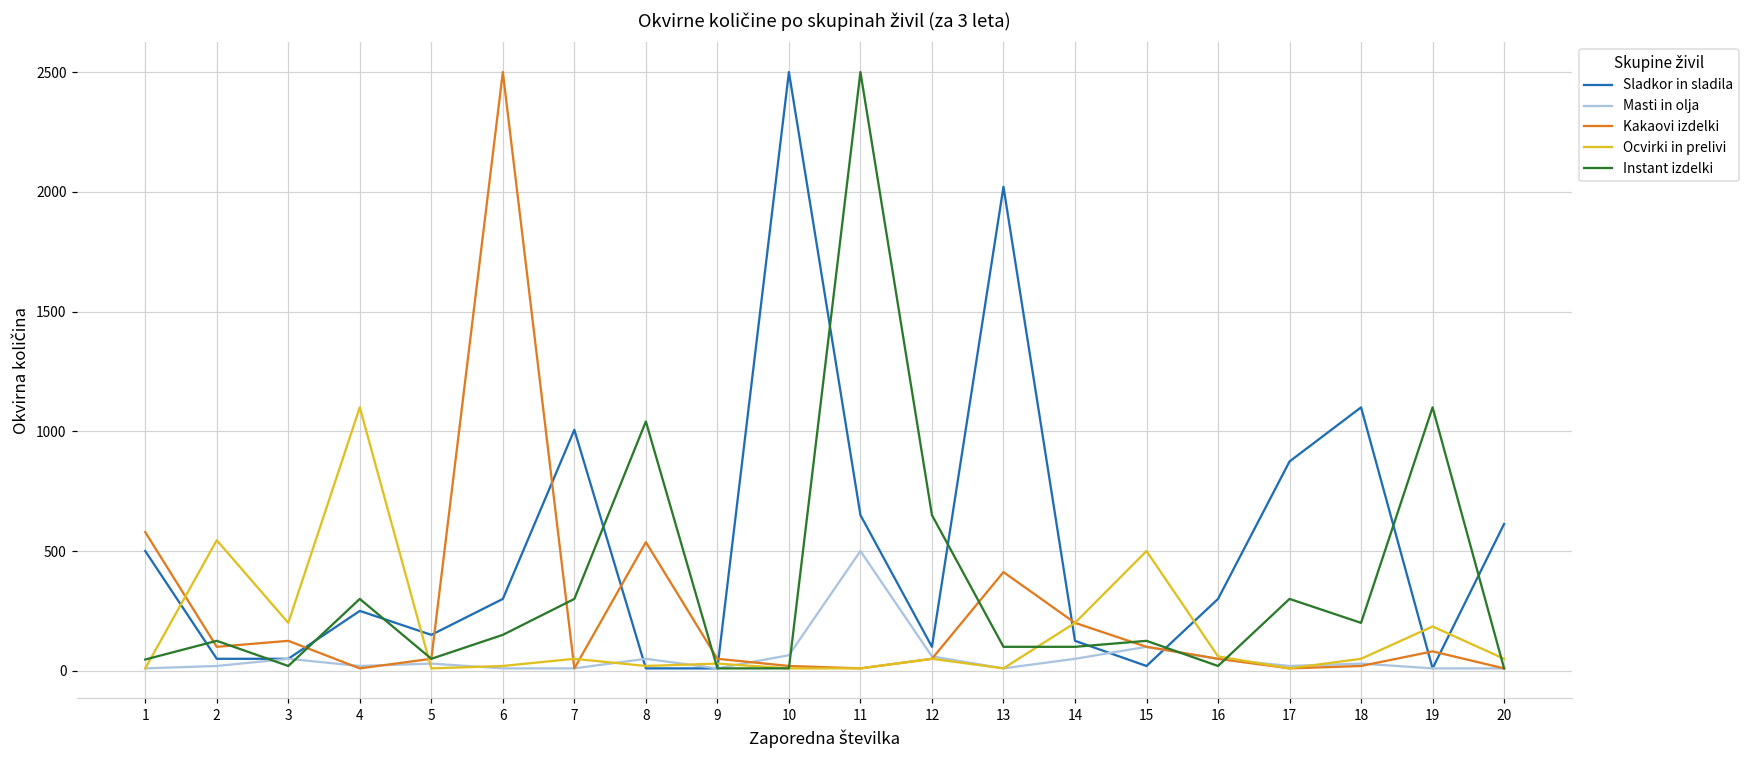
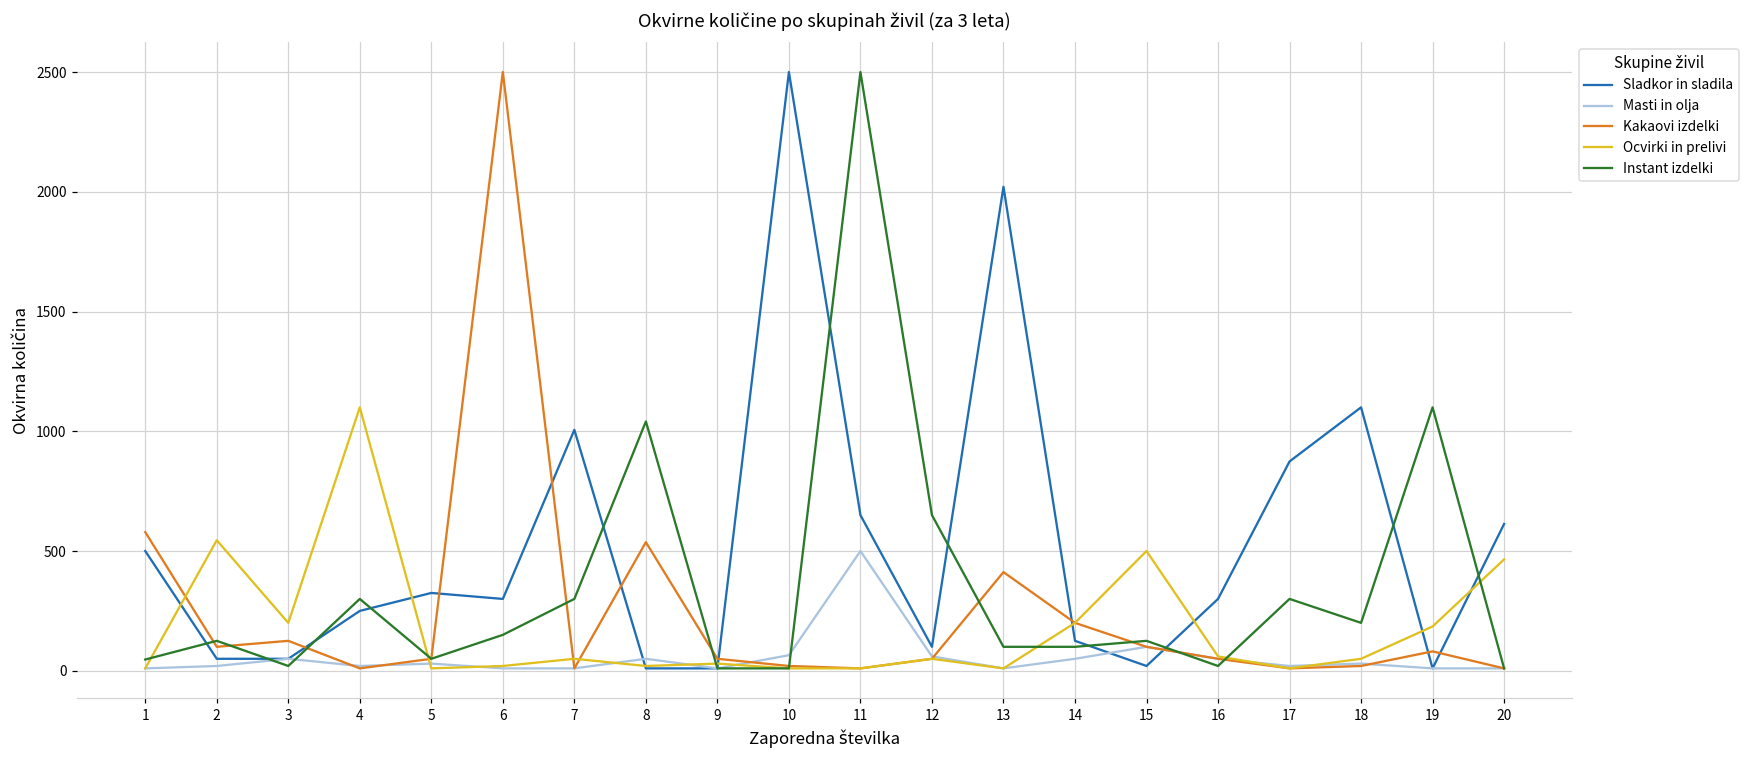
Sladkor in sladila, 5: 150 -> 330
Ocvirki in prelivi, 20: 50 -> 470
